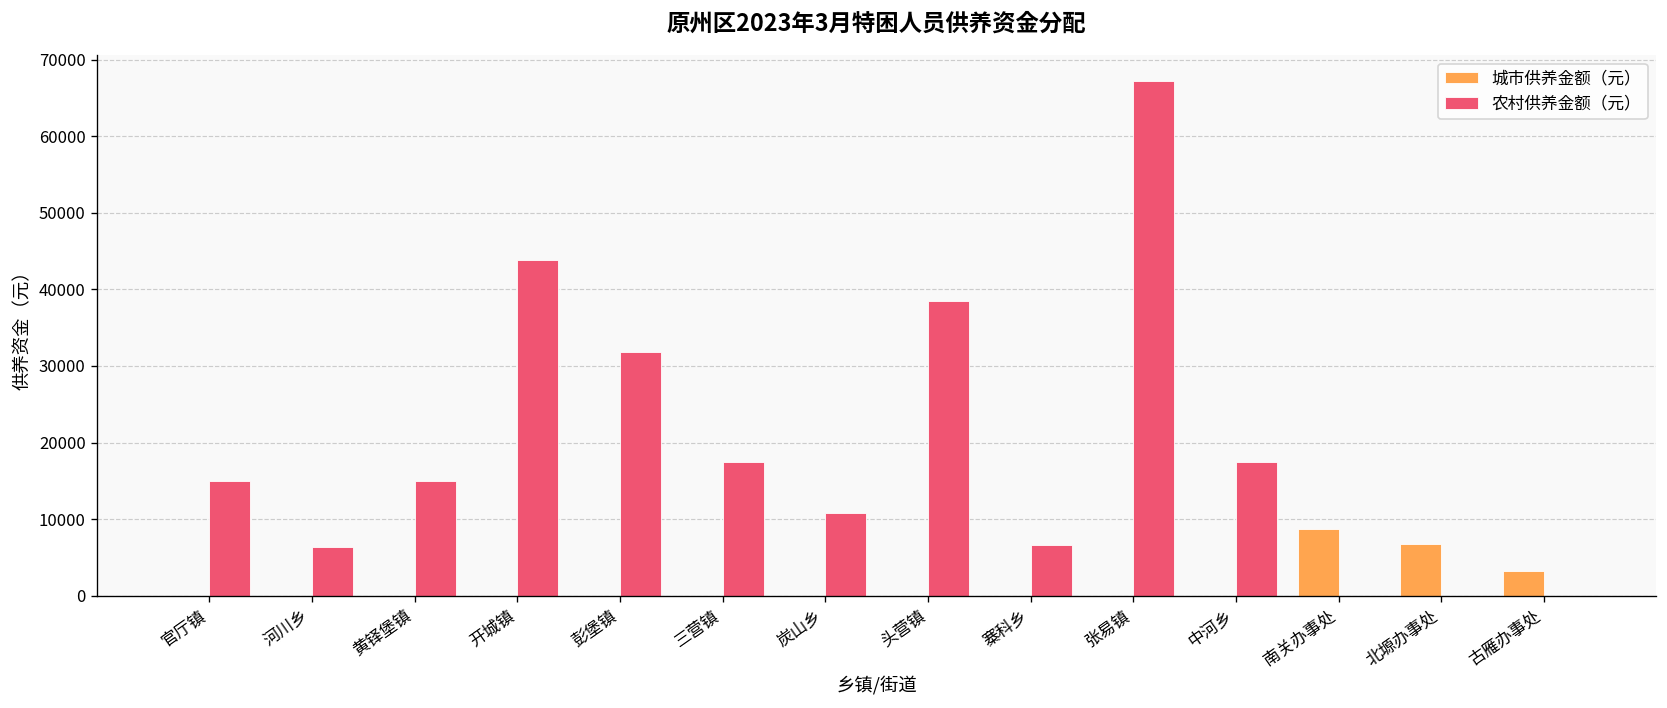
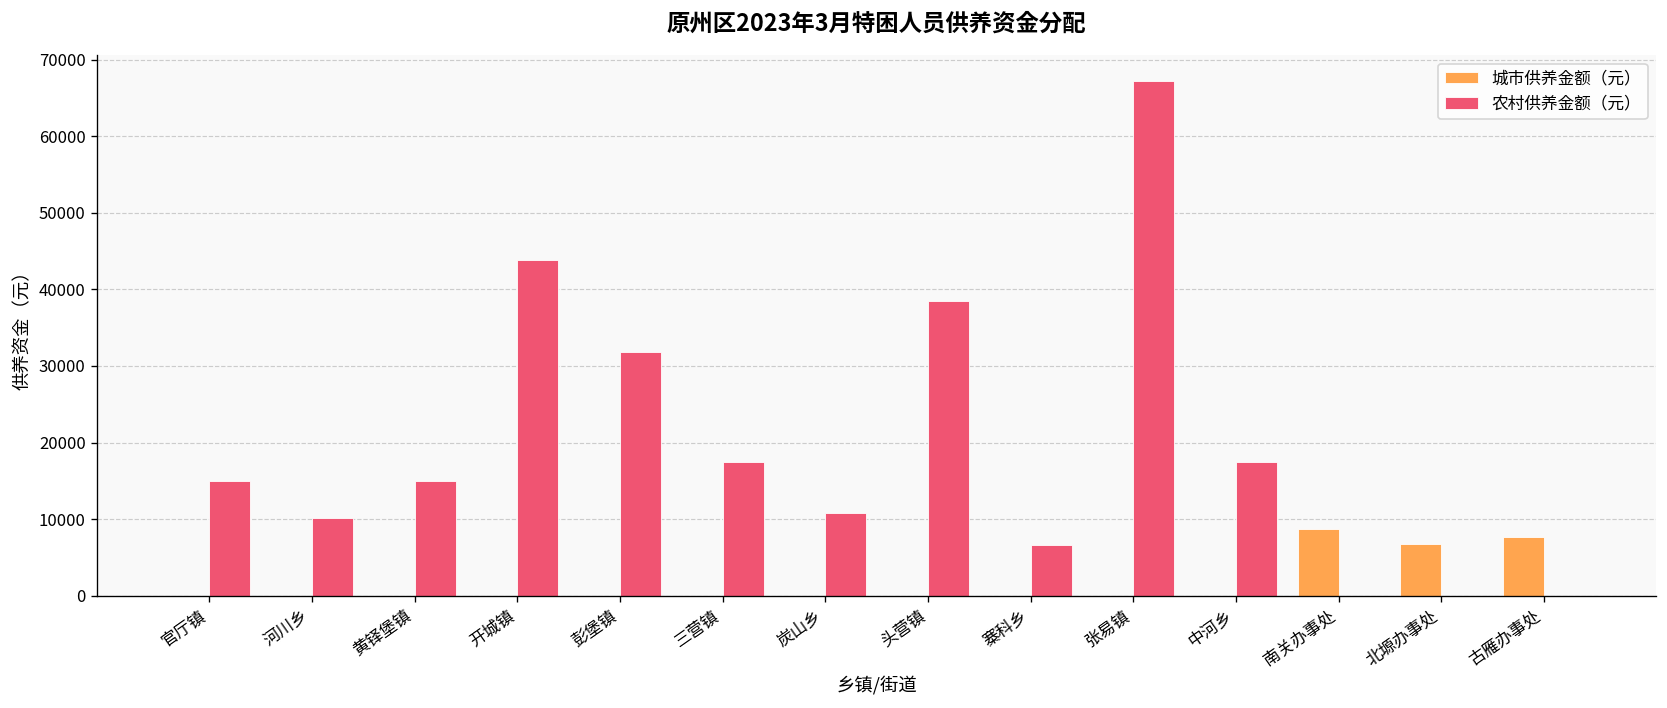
农村供养金额（元）, 河川乡: 6000 -> 10000
城市供养金额（元）, 古雁办事处: 3000 -> 8000
